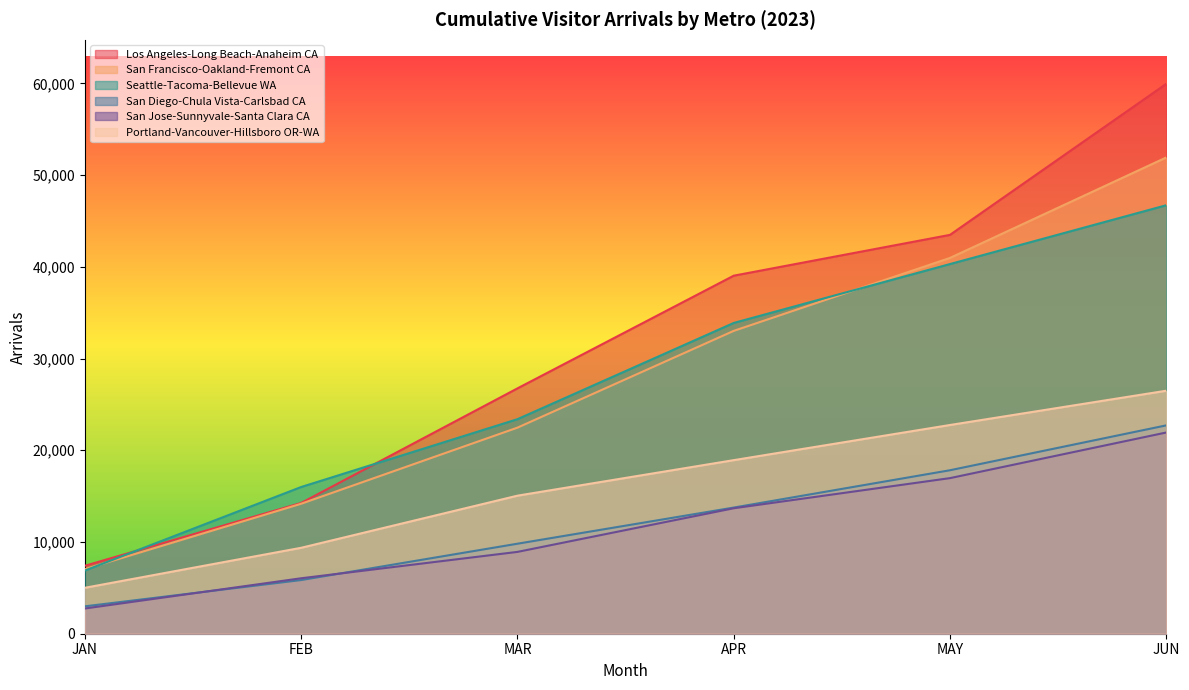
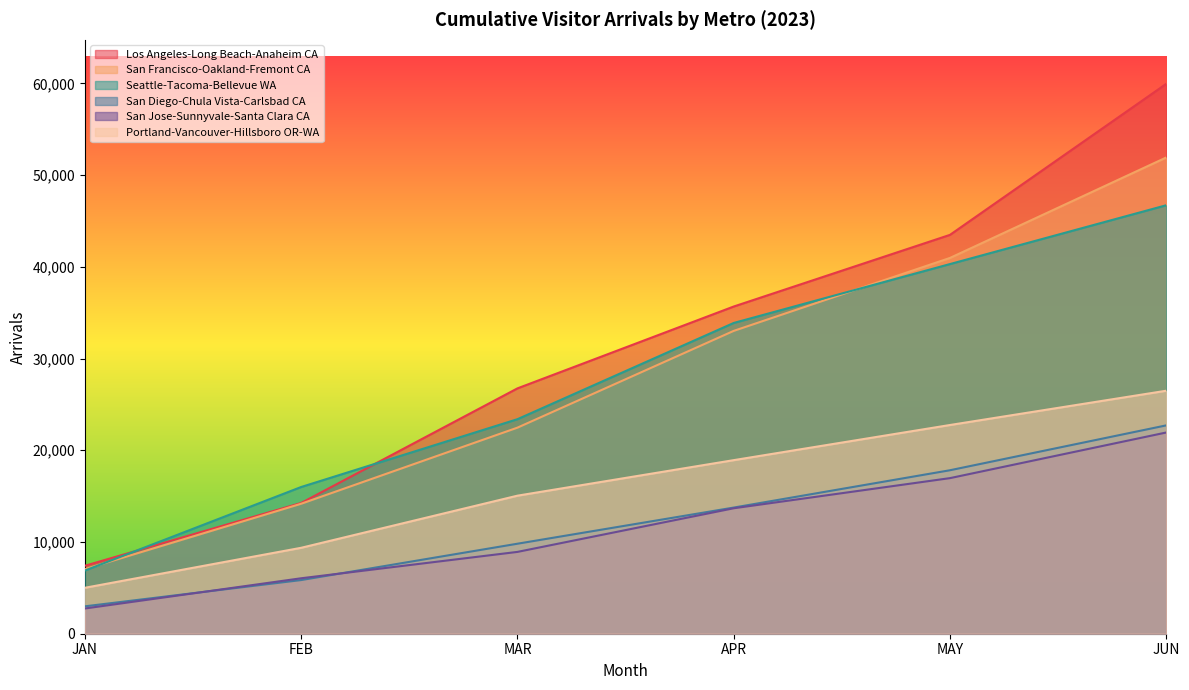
Los Angeles-Long Beach-Anaheim CA, APR: 39,000 -> 36,000
